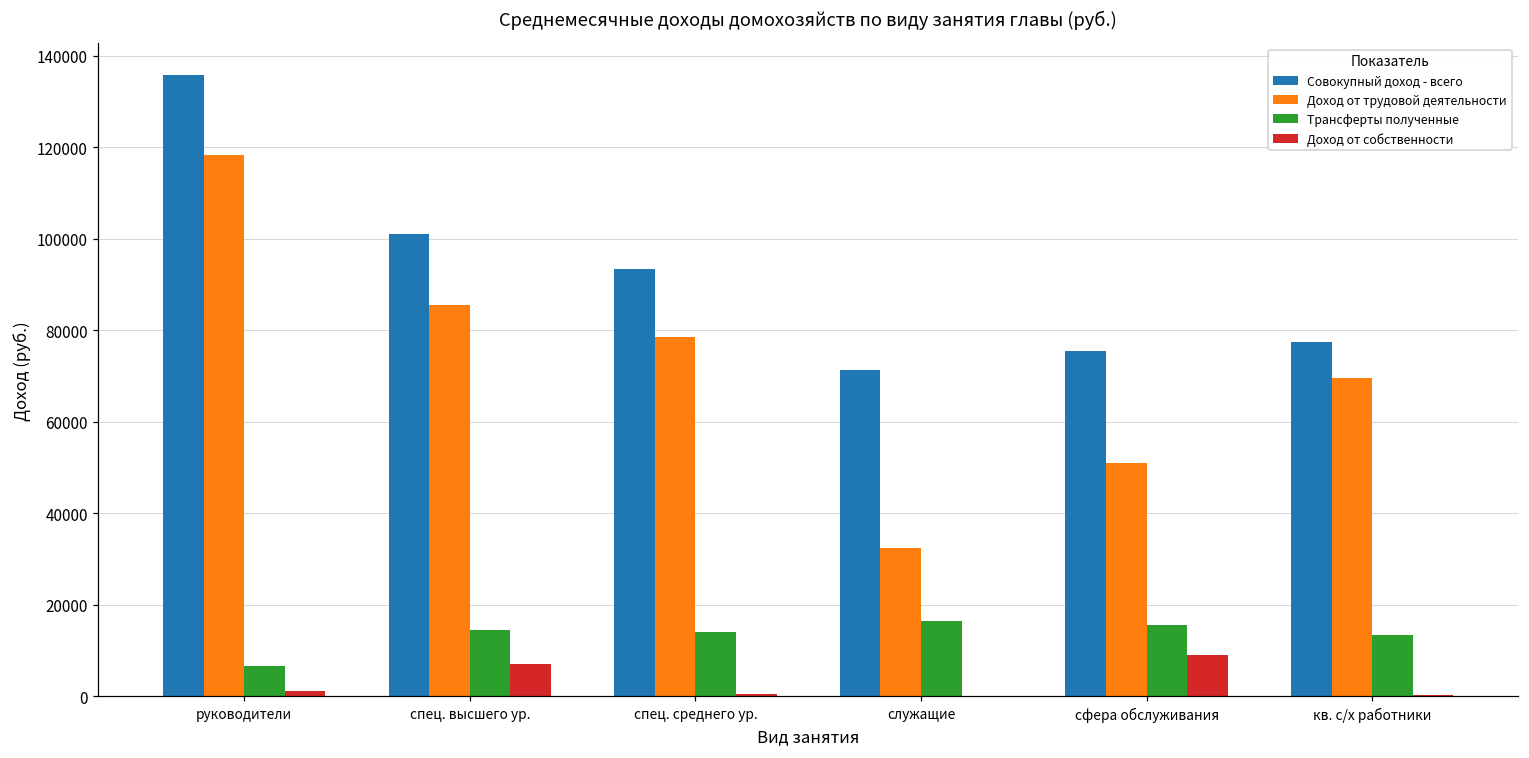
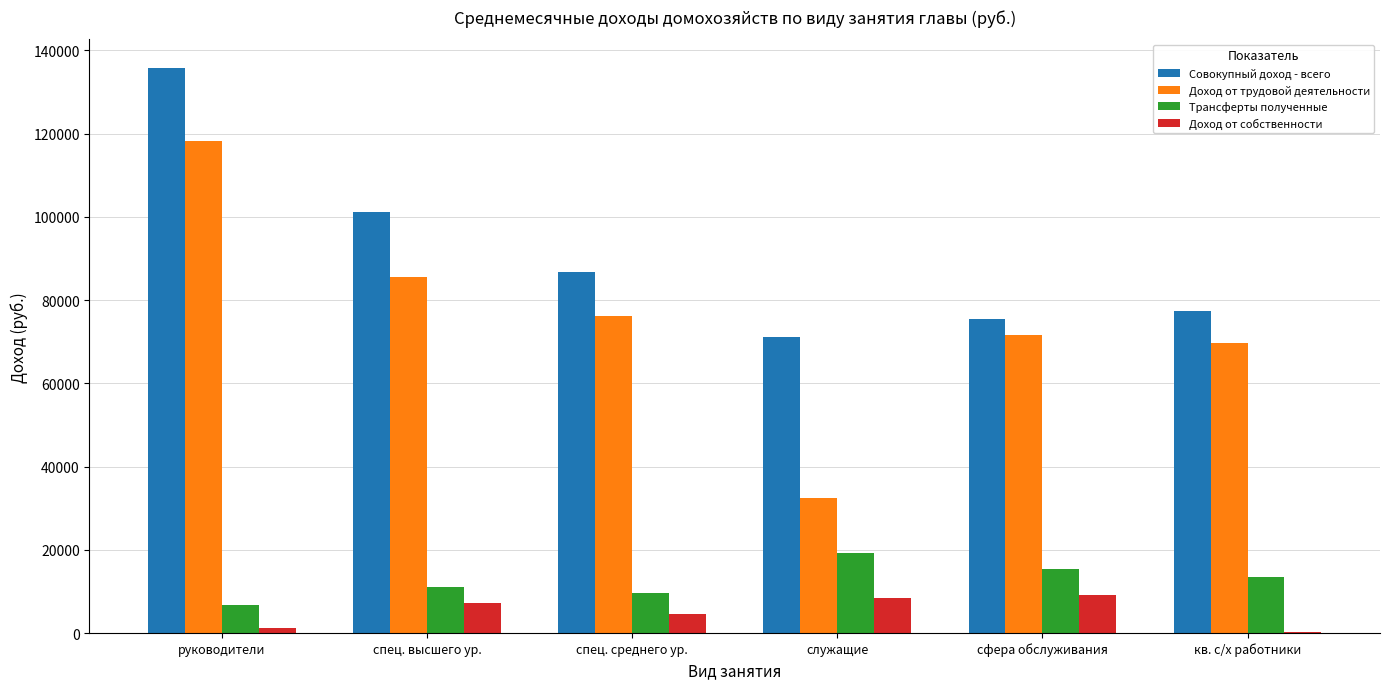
Трансферты полученные, спец. высшего ур.: 14000 -> 11000
Совокупный доход - всего, спец. среднего ур.: 93000 -> 87000
Доход от трудовой деятельности, спец. среднего ур.: 79000 -> 76000
Трансферты полученные, спец. среднего ур.: 14000 -> 10000
Доход от собственности, спец. среднего ур.: 1000 -> 5000
Трансферты полученные, служащие: 17000 -> 19000
Доход от собственности, служащие: 0 -> 8000
Доход от трудовой деятельности, сфера обслуживания: 51000 -> 72000
